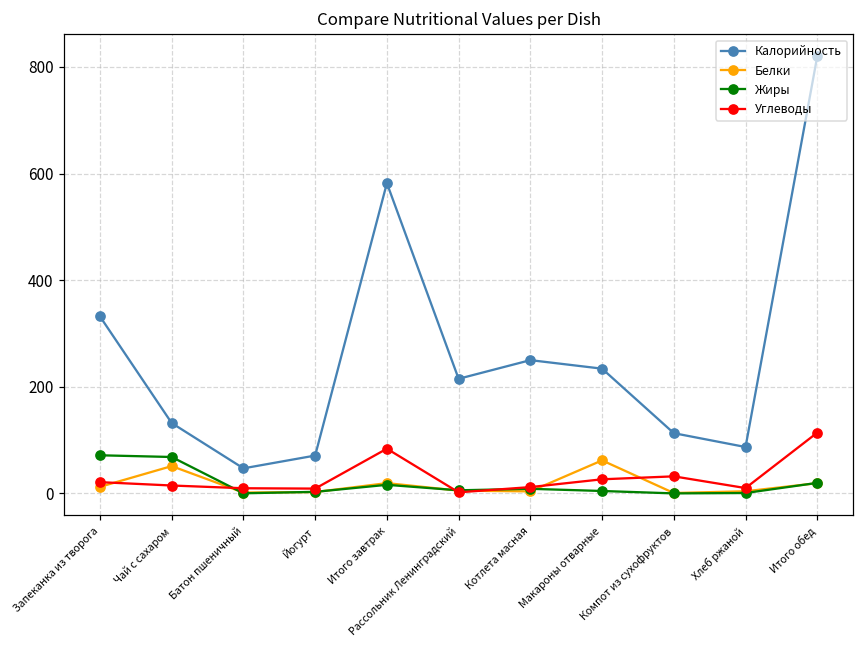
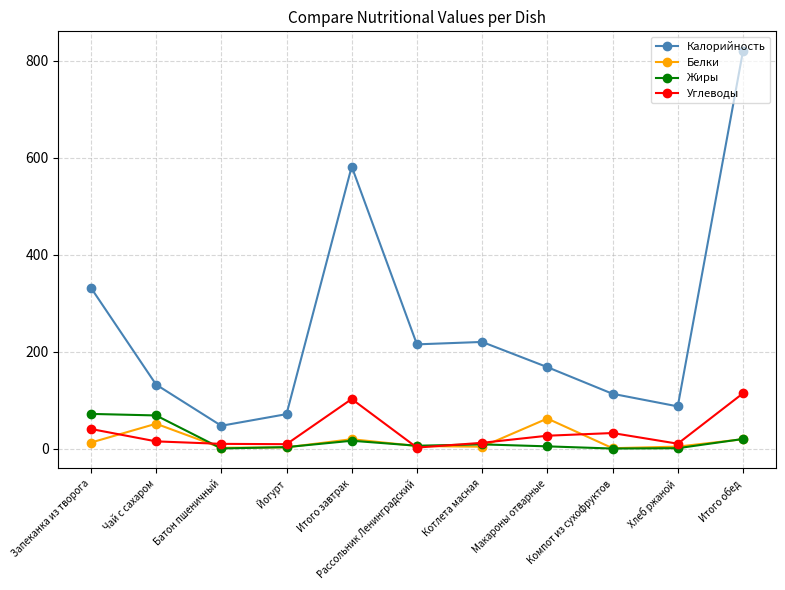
Углеводы, Запеканка из творога: 20 -> 40
Углеводы, Итого завтрак: 80 -> 100
Калорийность, Котлета масная: 250 -> 220
Калорийность, Макароны отварные: 230 -> 170
